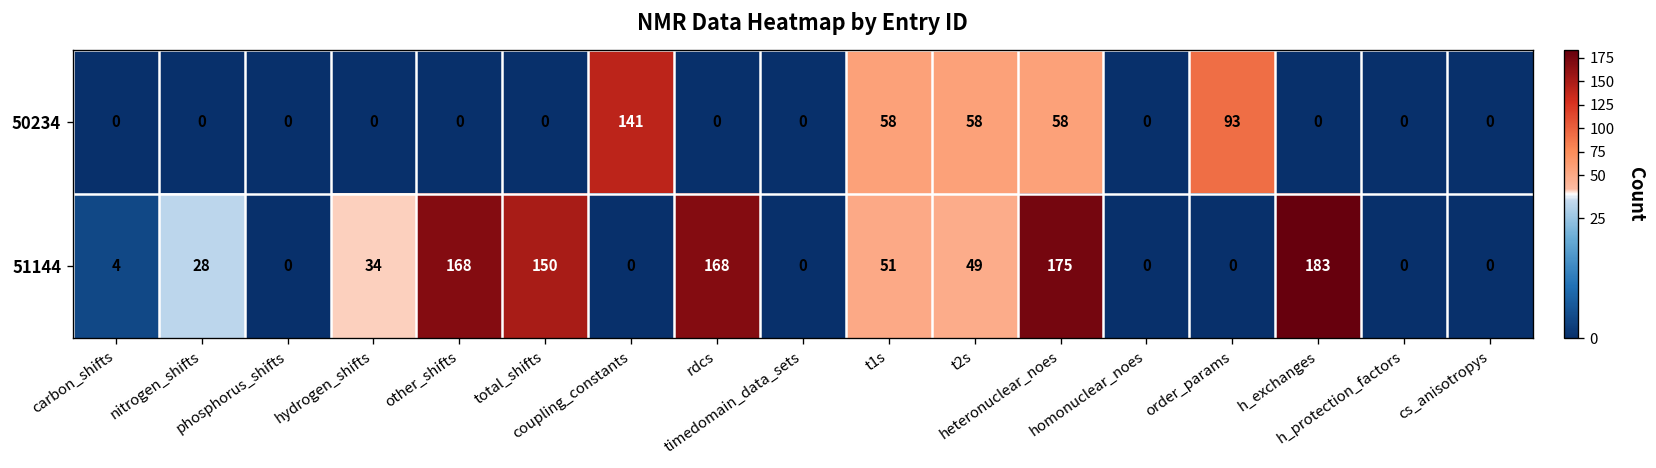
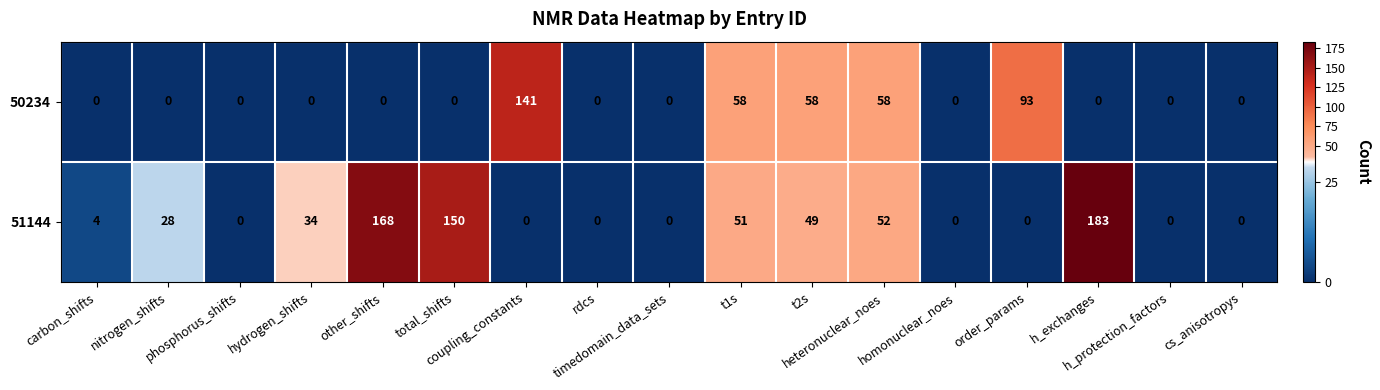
51144, rdcs: 168 -> 0
51144, heteronuclear_noes: 175 -> 52
